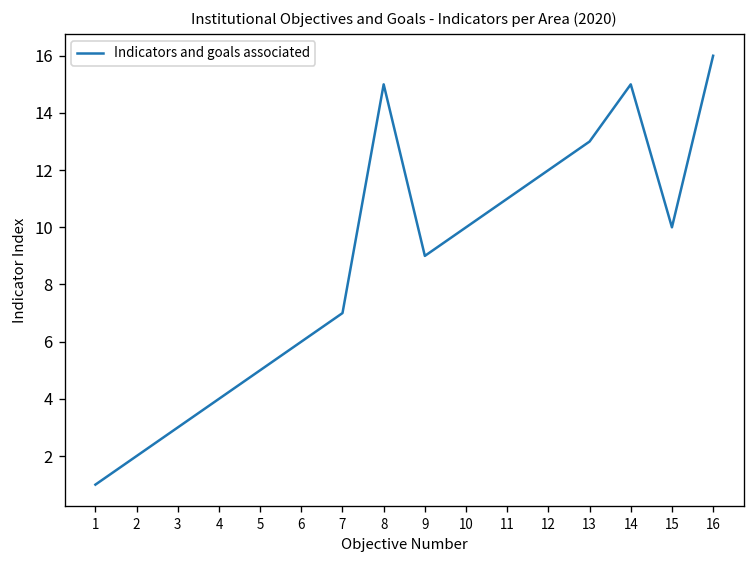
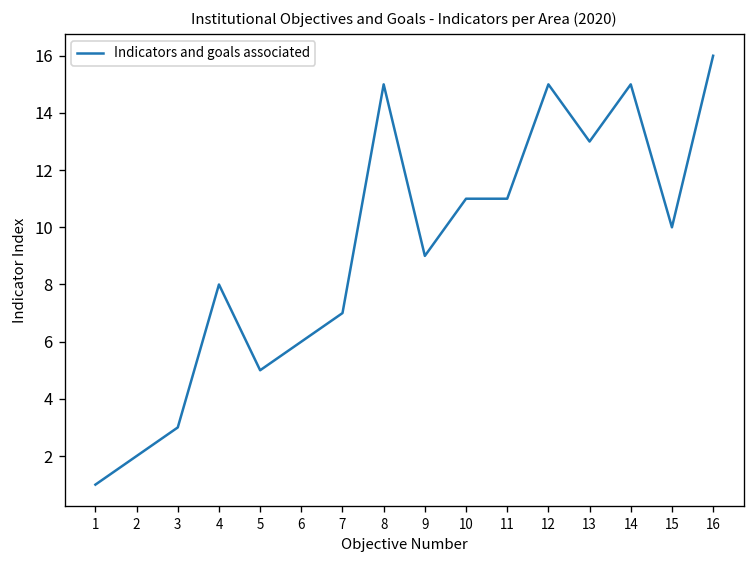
4: 4 -> 8
10: 10 -> 11
12: 12 -> 15
